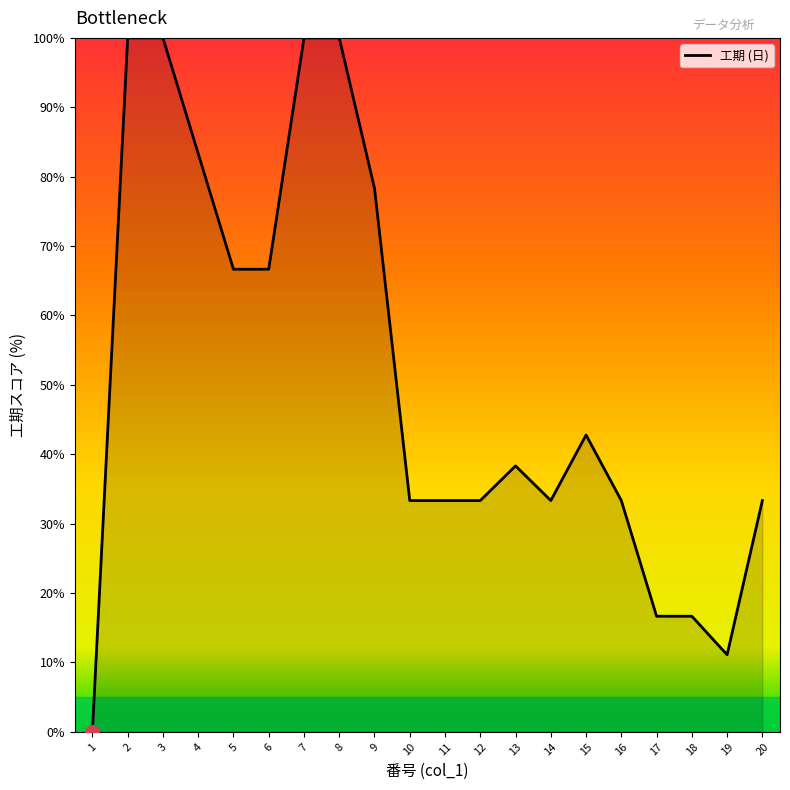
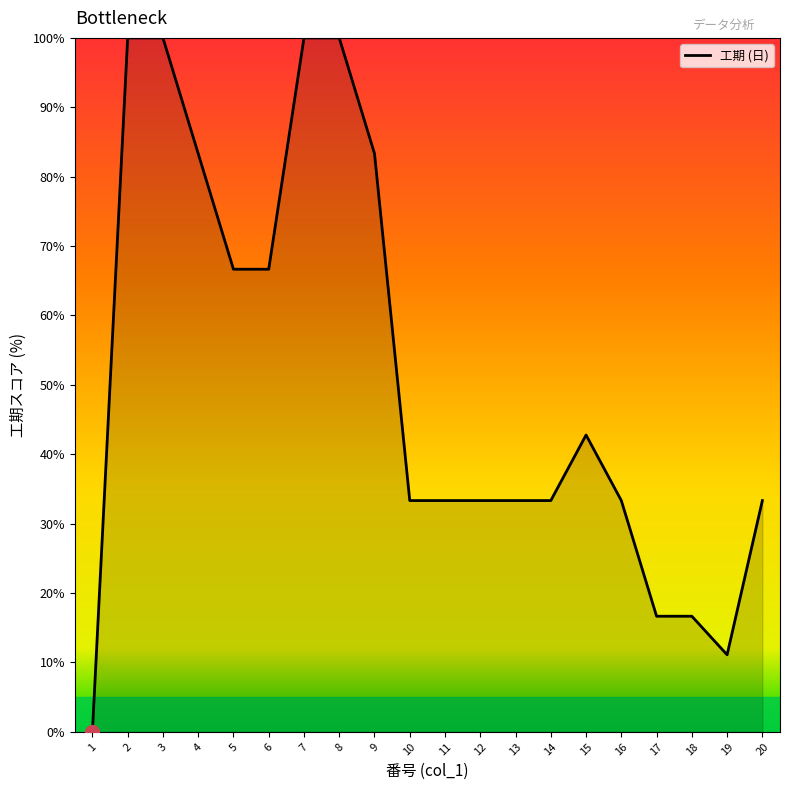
工期 (日), 9: 78% -> 83%
工期 (日), 13: 38% -> 33%
